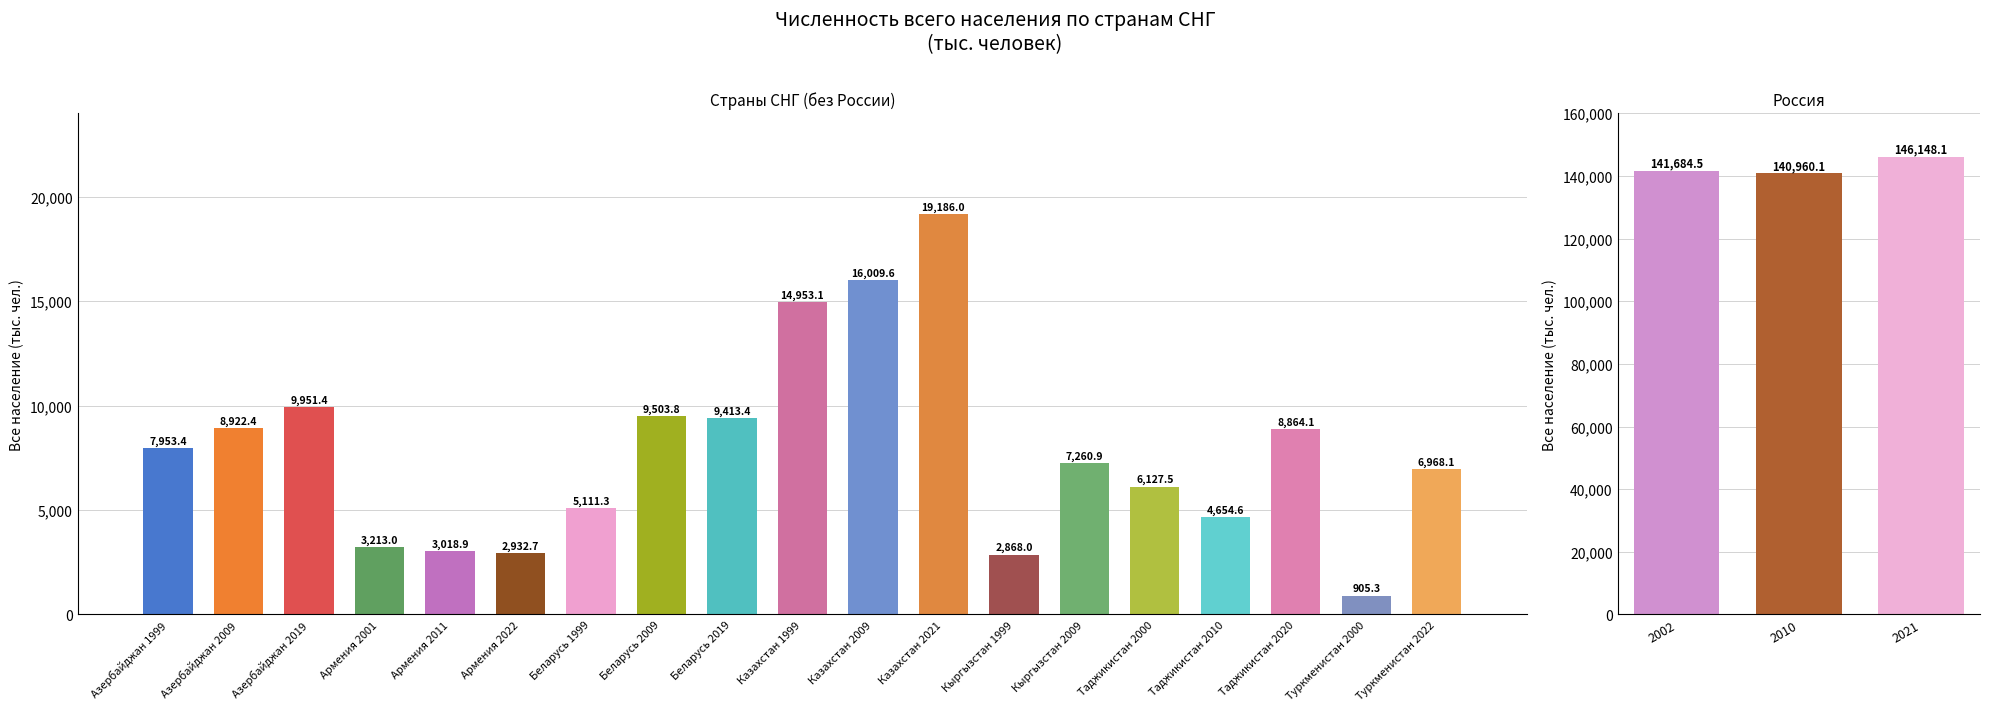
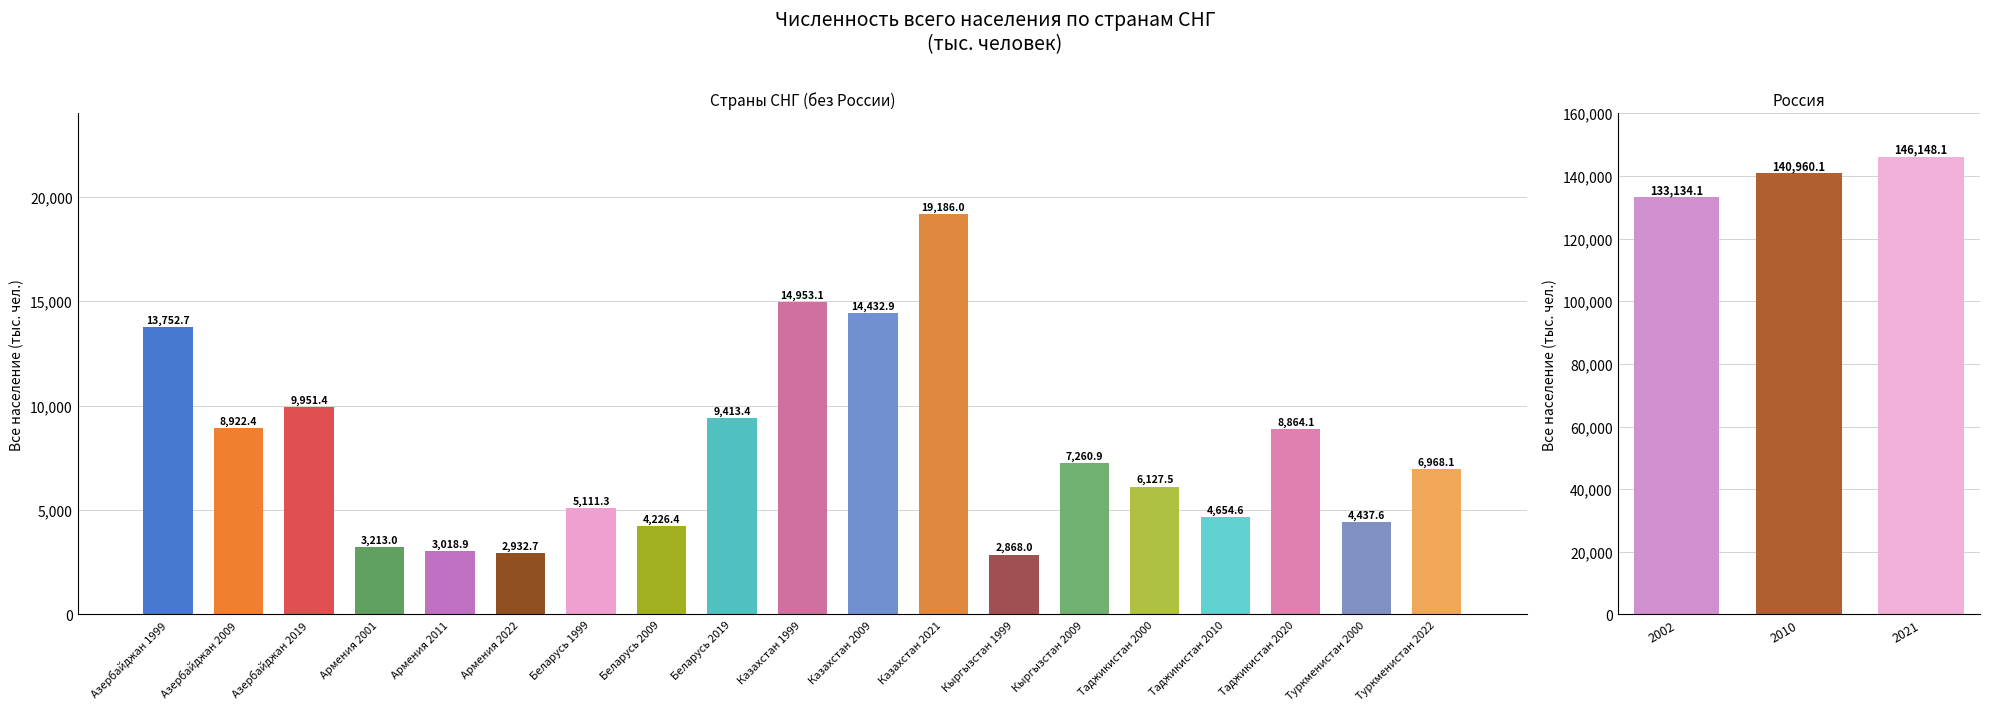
Страны СНГ (без России), Азербайджан 1999: 7,953.4 -> 13,752.7
Страны СНГ (без России), Беларусь 2009: 9,503.8 -> 4,226.4
Страны СНГ (без России), Казахстан 2009: 16,009.6 -> 14,432.9
Страны СНГ (без России), Туркменистан 2000: 905.3 -> 4,437.6
Россия, 2002: 141,684.5 -> 133,134.1
